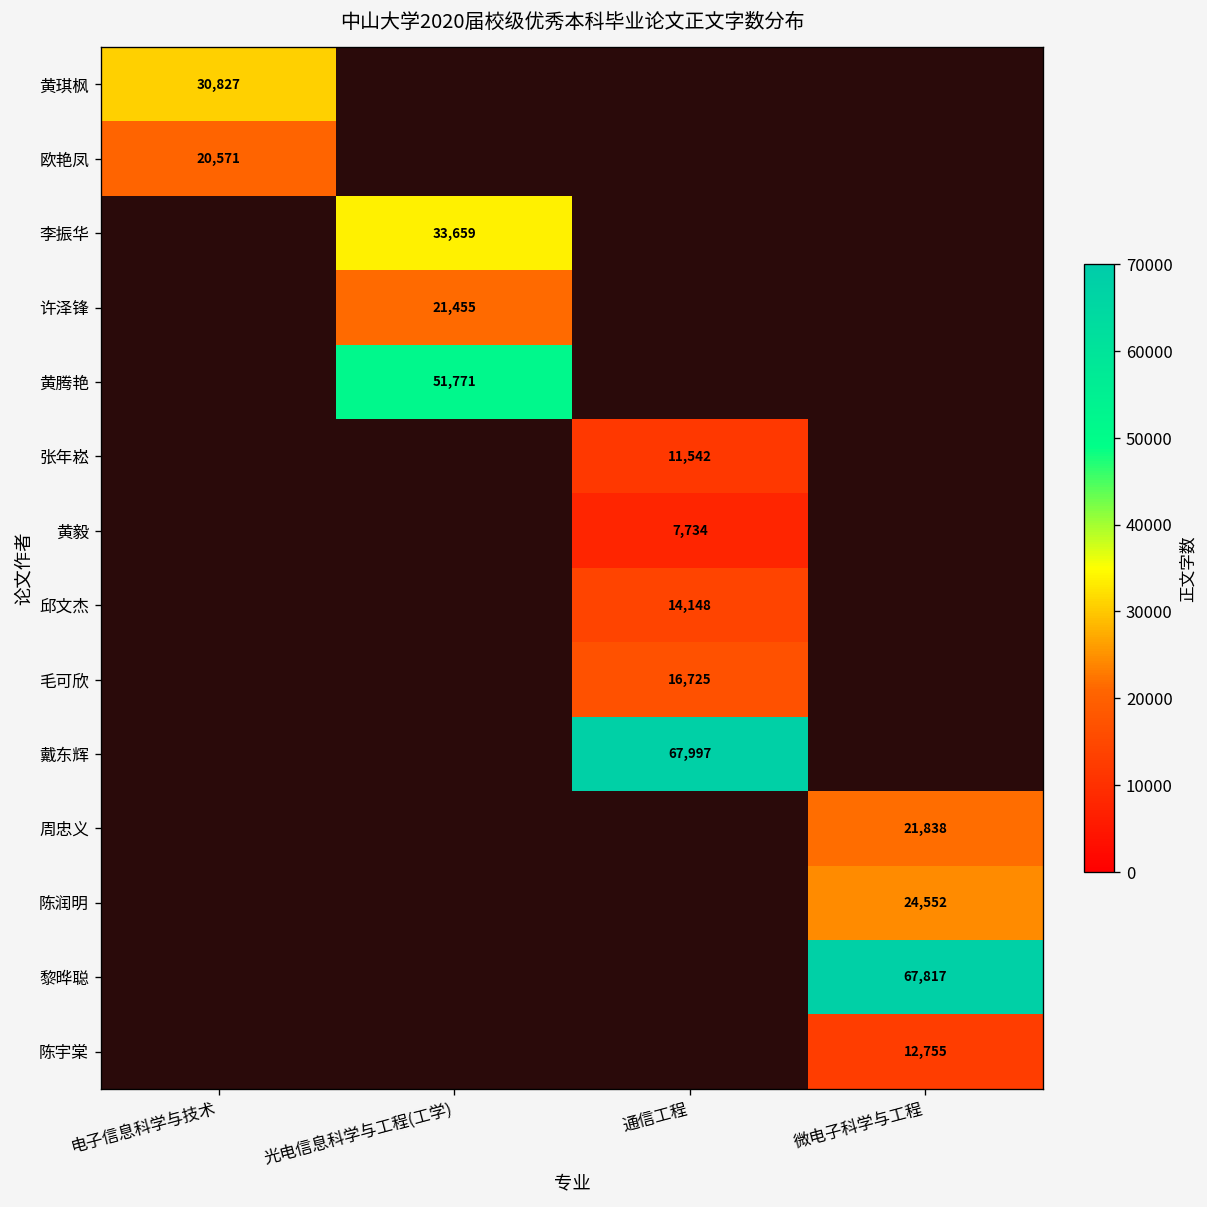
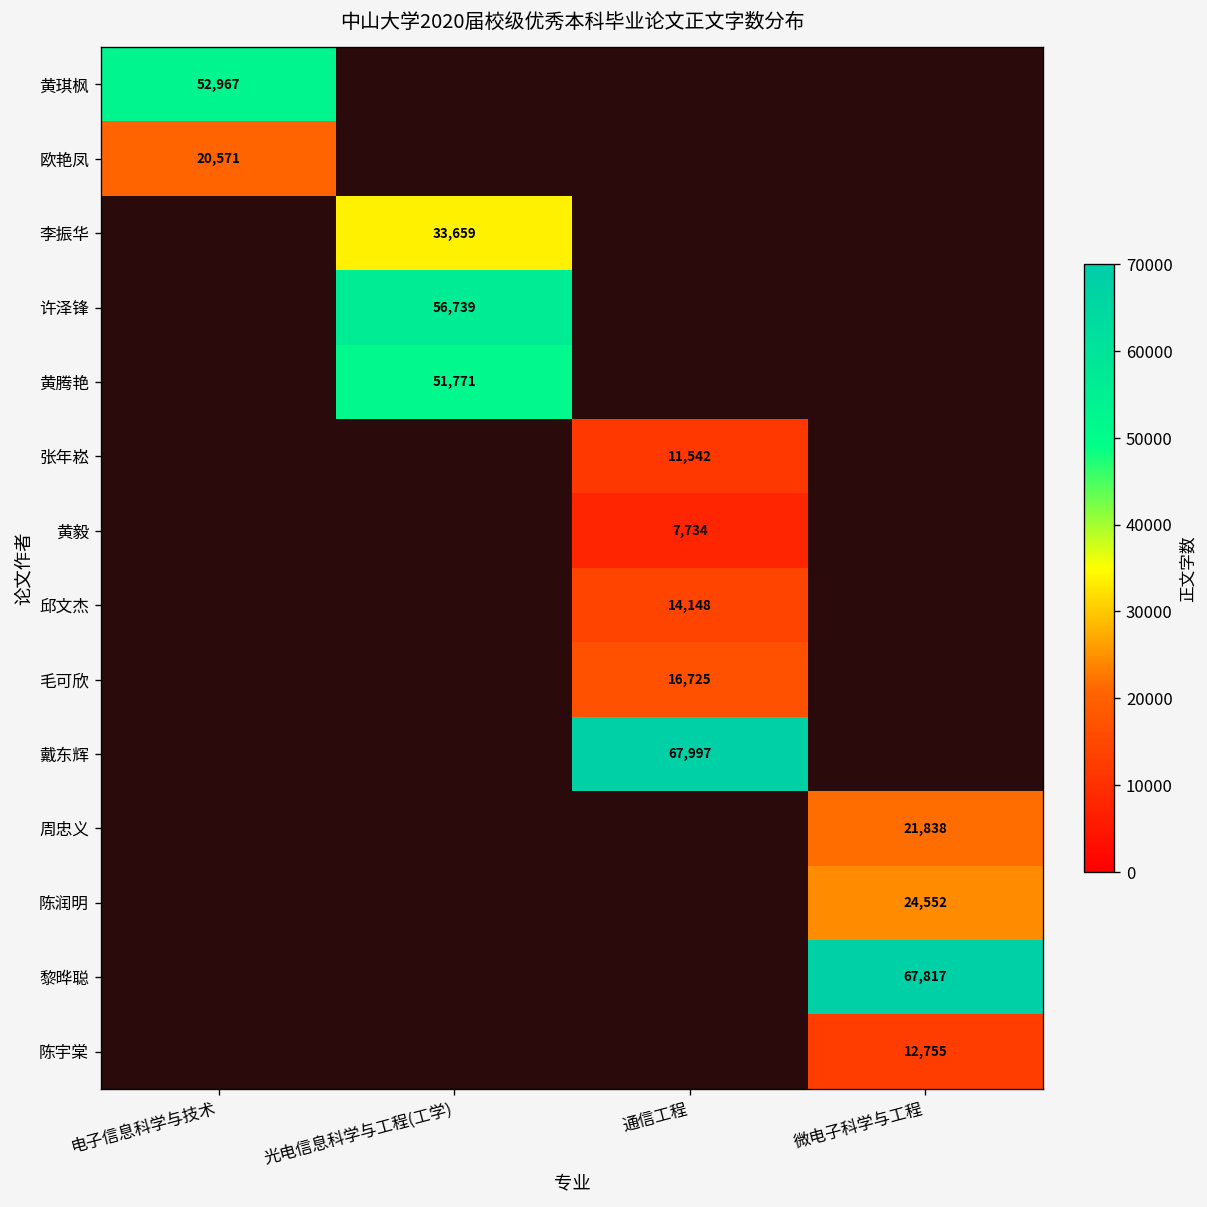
黄琪枫, 电子信息科学与技术: 30,827 -> 52,967
许泽锋, 光电信息科学与工程(工学): 21,455 -> 56,739
